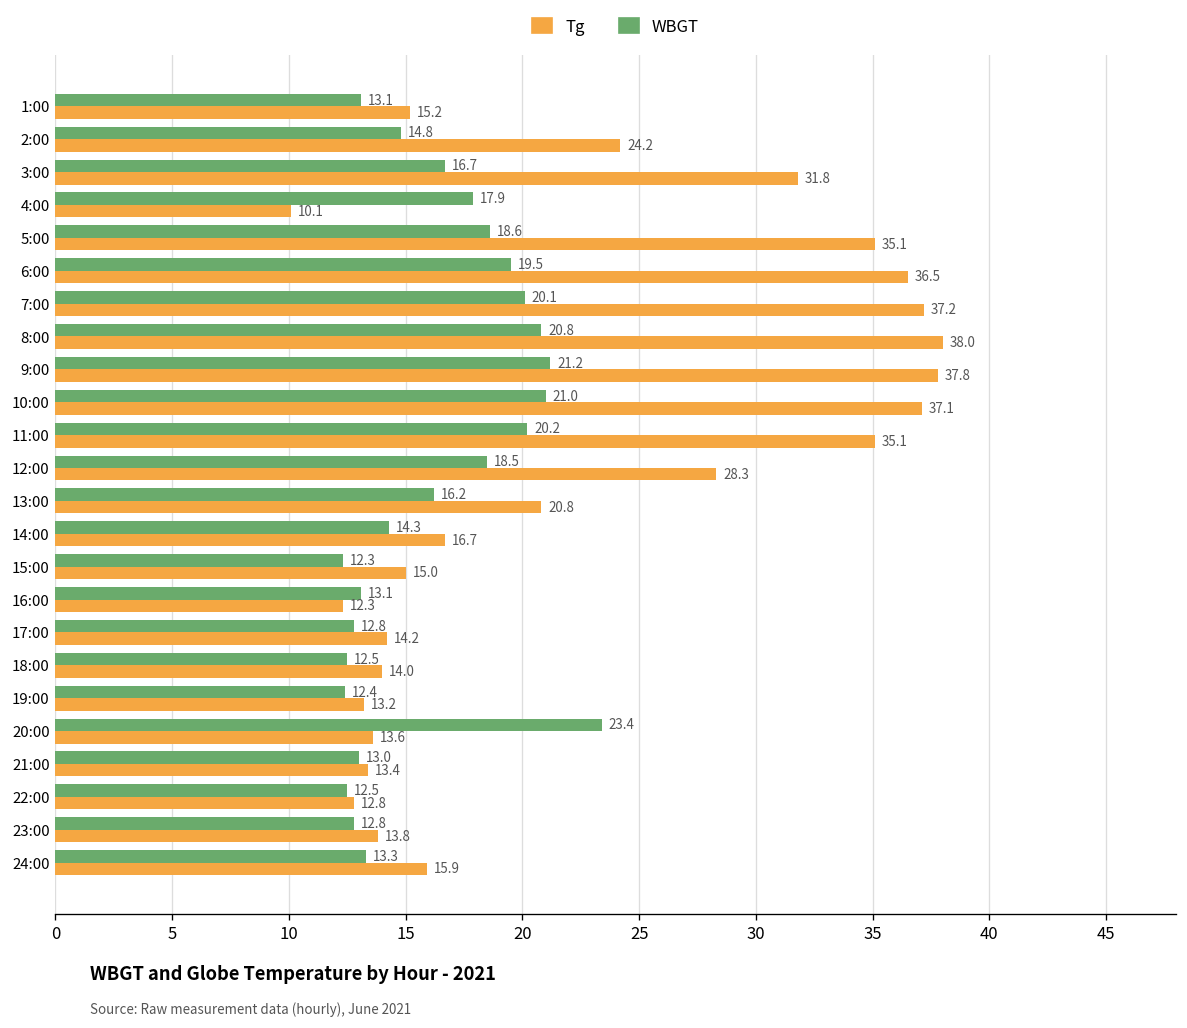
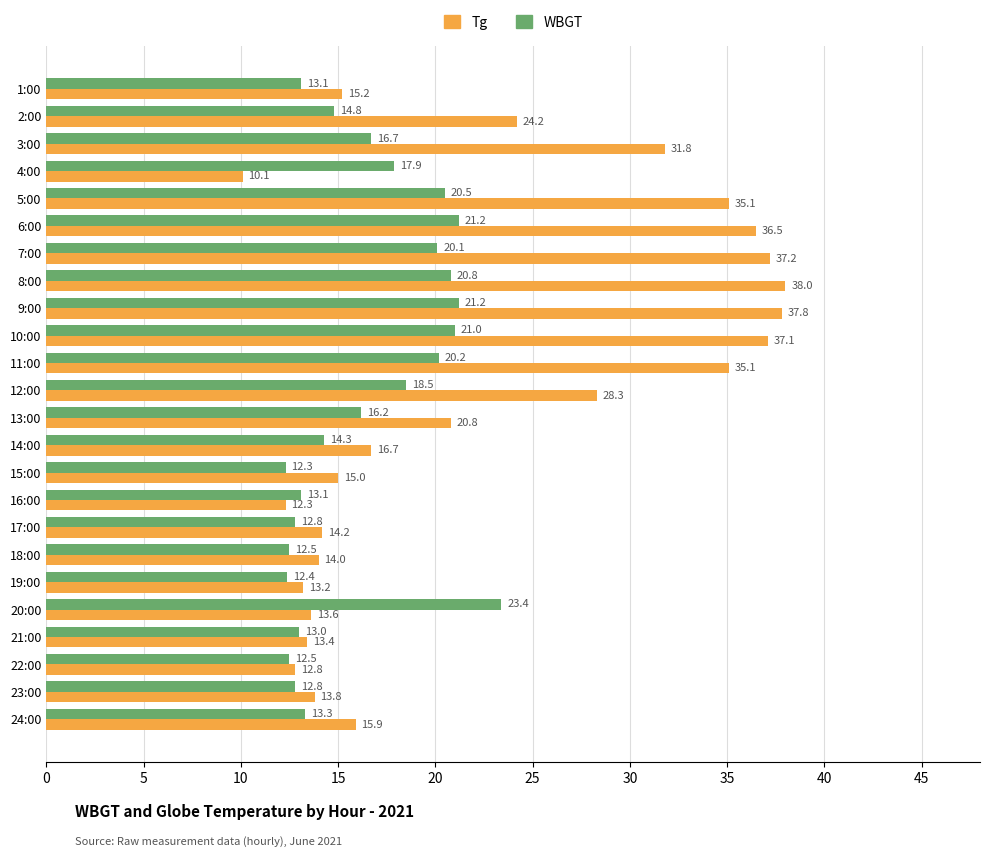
WBGT, 5:00: 18.6 -> 20.5
WBGT, 6:00: 19.5 -> 21.2
